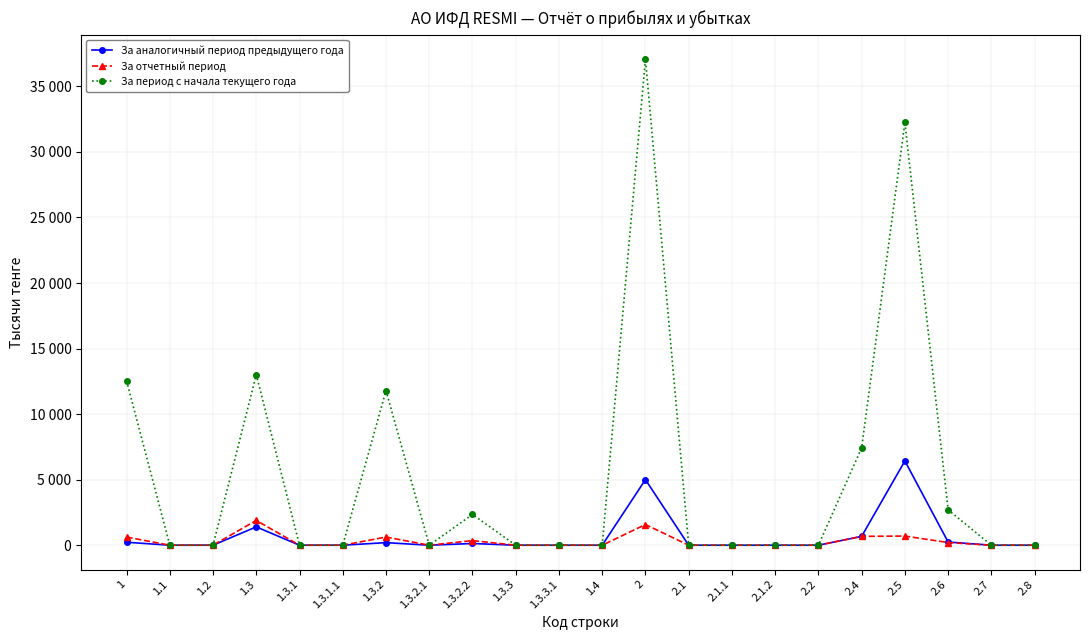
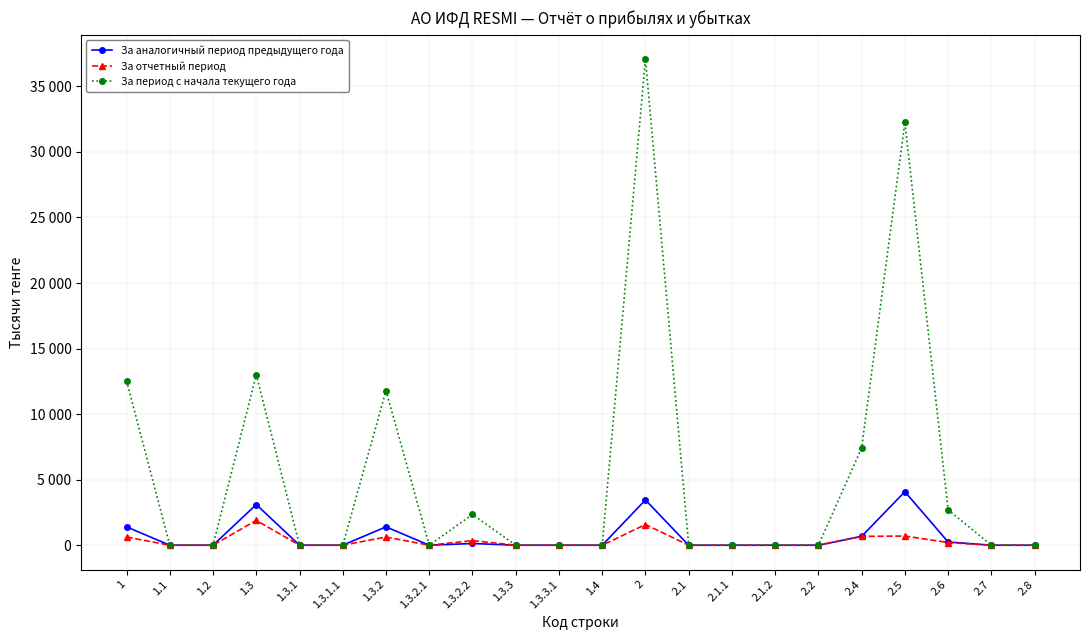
За аналогичный период предыдущего года, 1: 200 -> 1400
За аналогичный период предыдущего года, 1.3: 1400 -> 3100
За аналогичный период предыдущего года, 1.3.2: 200 -> 1400
За аналогичный период предыдущего года, 2: 5000 -> 3500
За аналогичный период предыдущего года, 2.5: 6400 -> 4100
